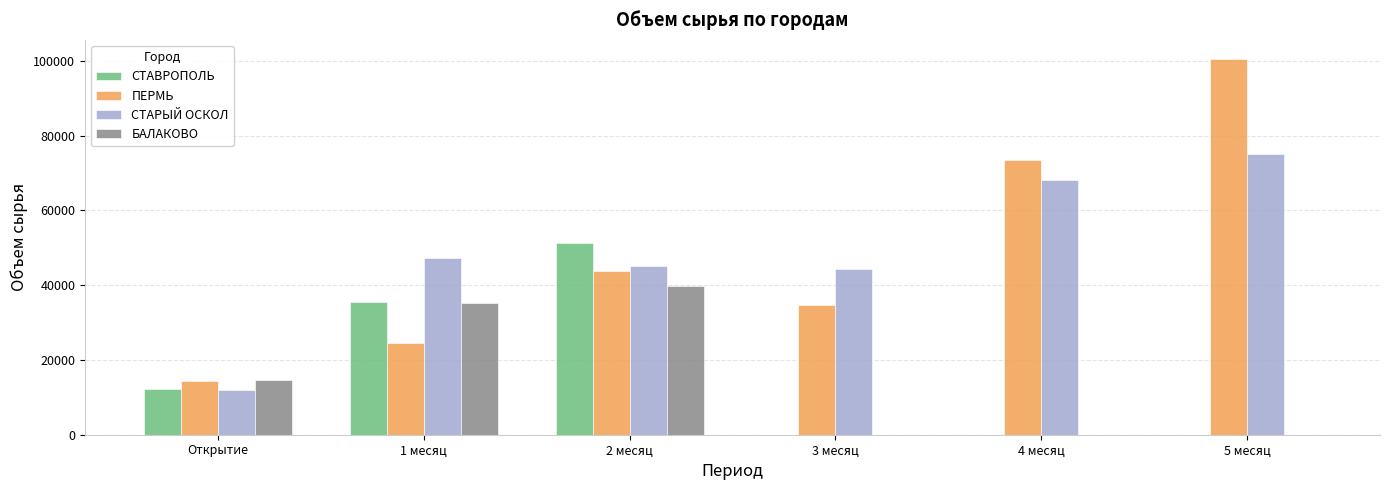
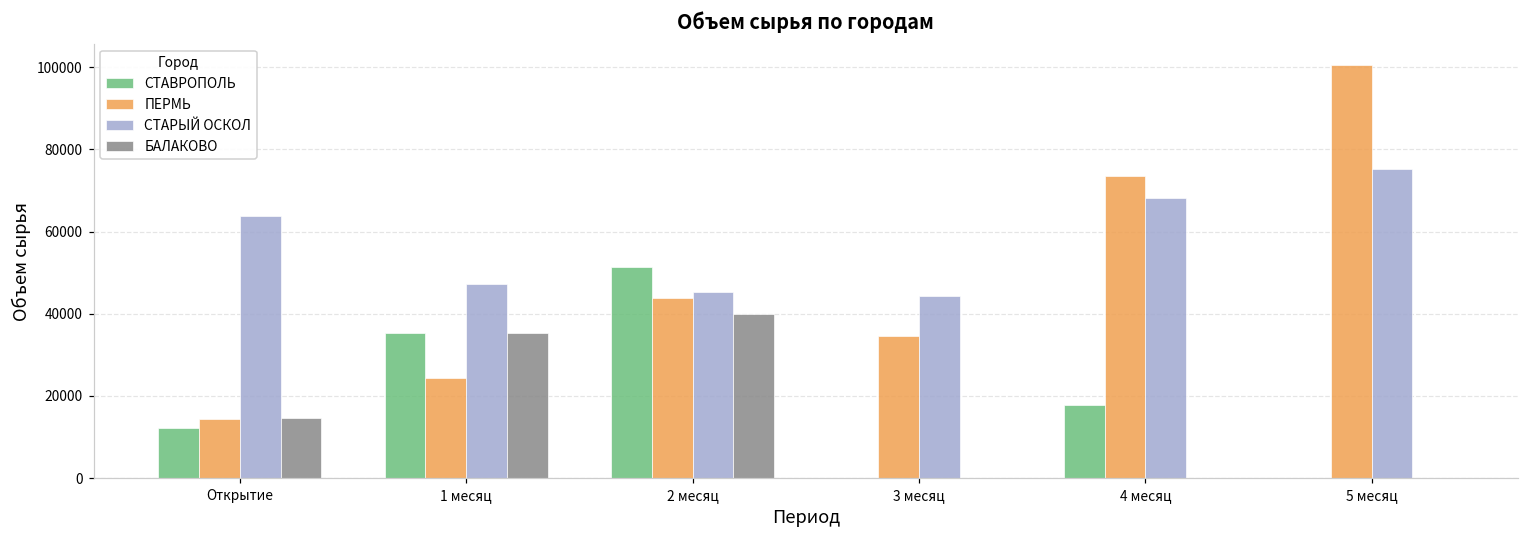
СТАРЫЙ ОСКОЛ, Открытие: 12000 -> 64000
СТАВРОПОЛЬ, 4 месяц: 0 -> 18000
